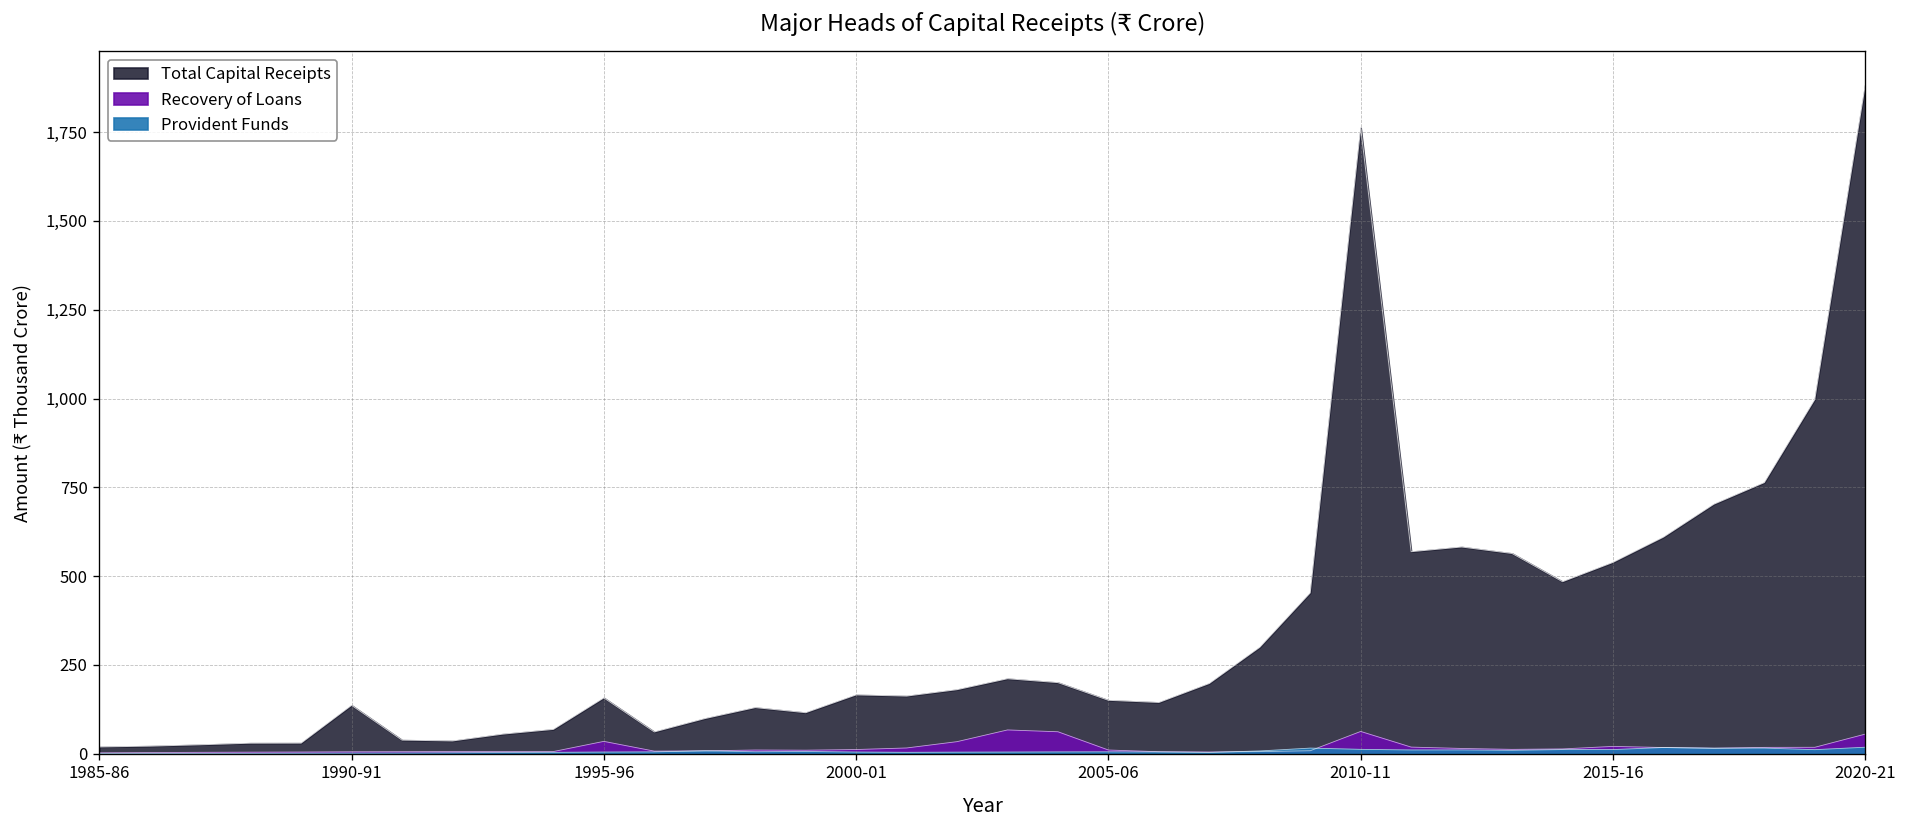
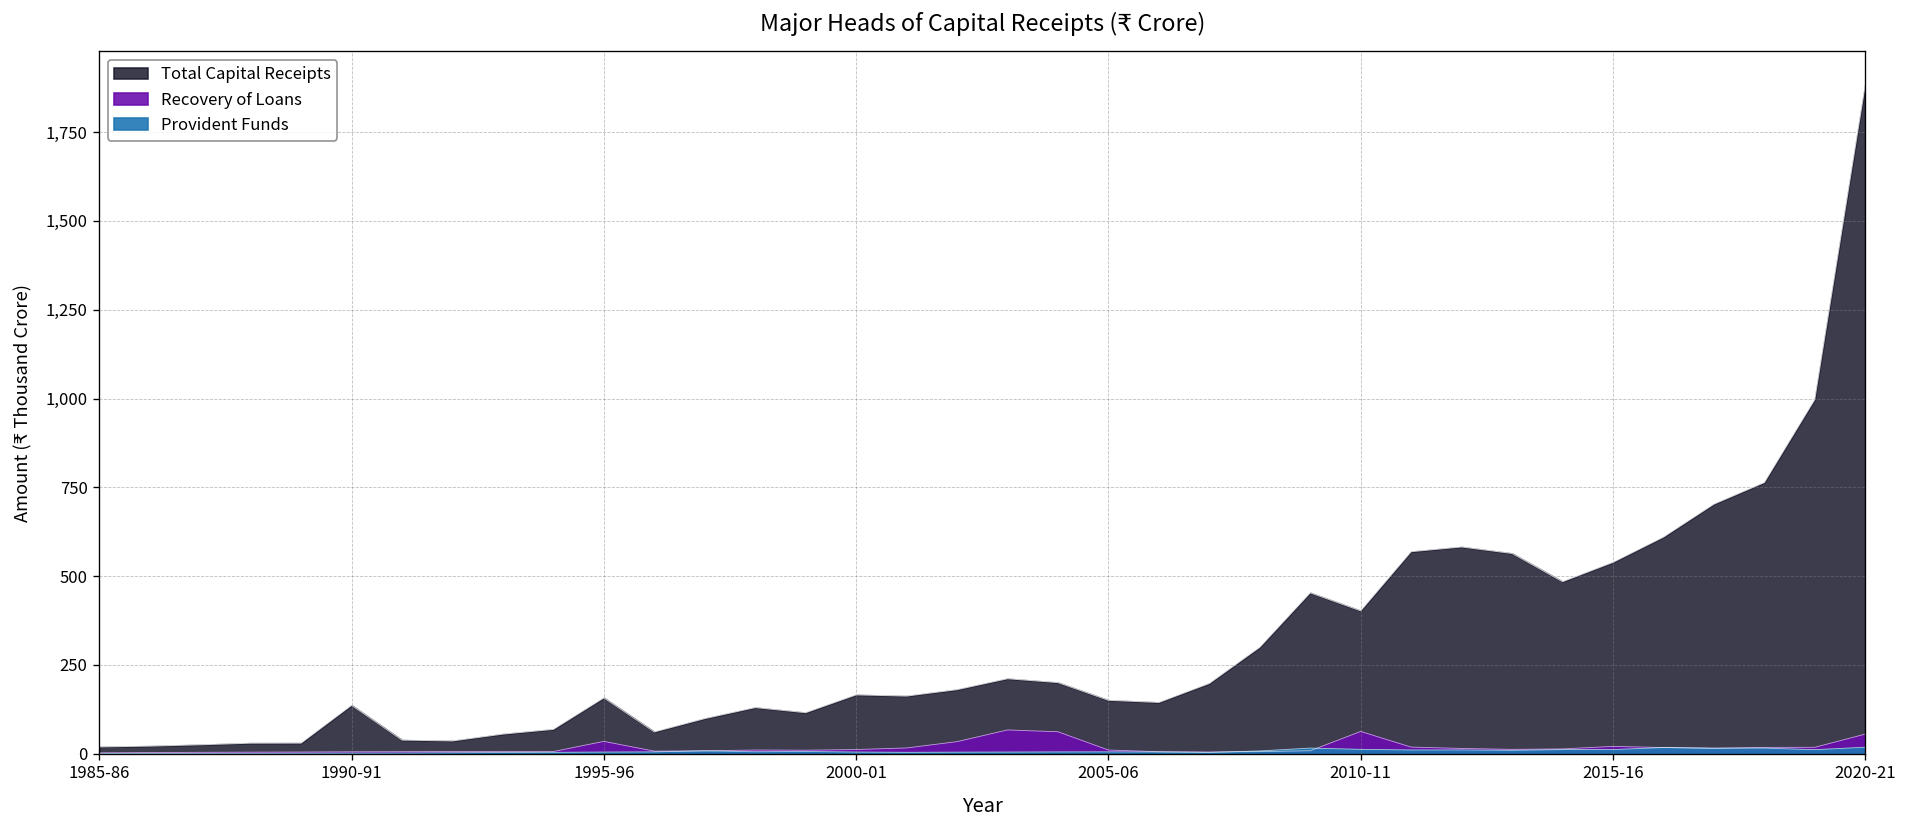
Total Capital Receipts, 2010-11: 1,760 -> 400
